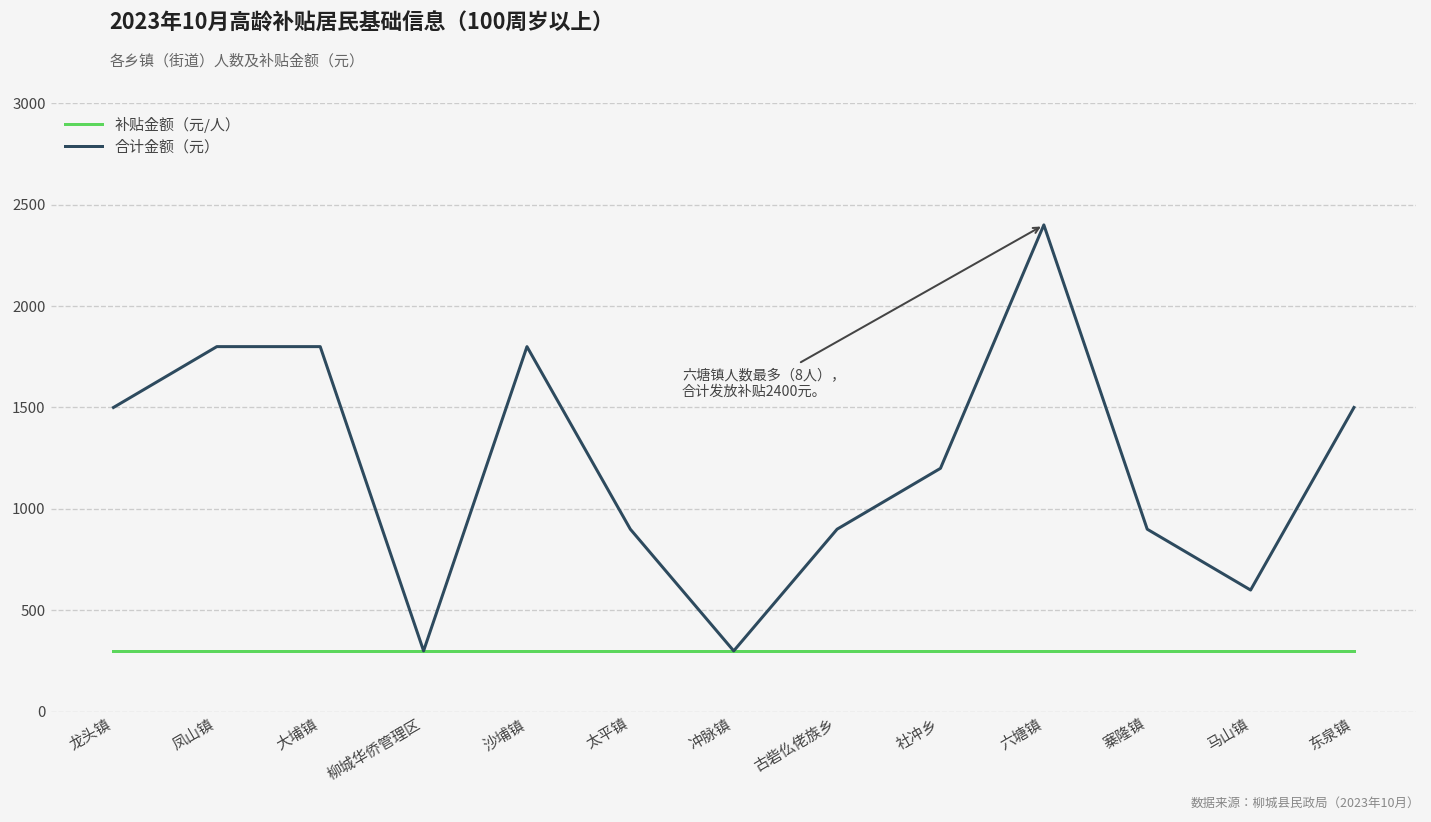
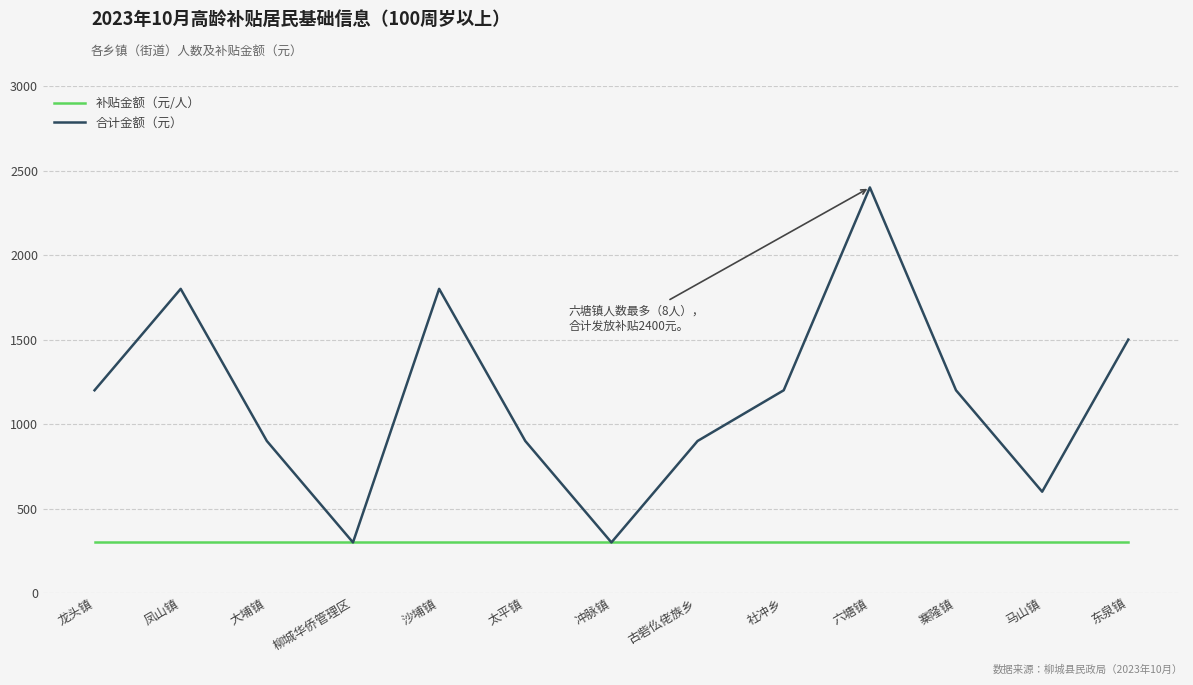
合计金额（元）, 龙头镇: 1500 -> 1200
合计金额（元）, 大埔镇: 1800 -> 900
合计金额（元）, 寨隆镇: 900 -> 1200
